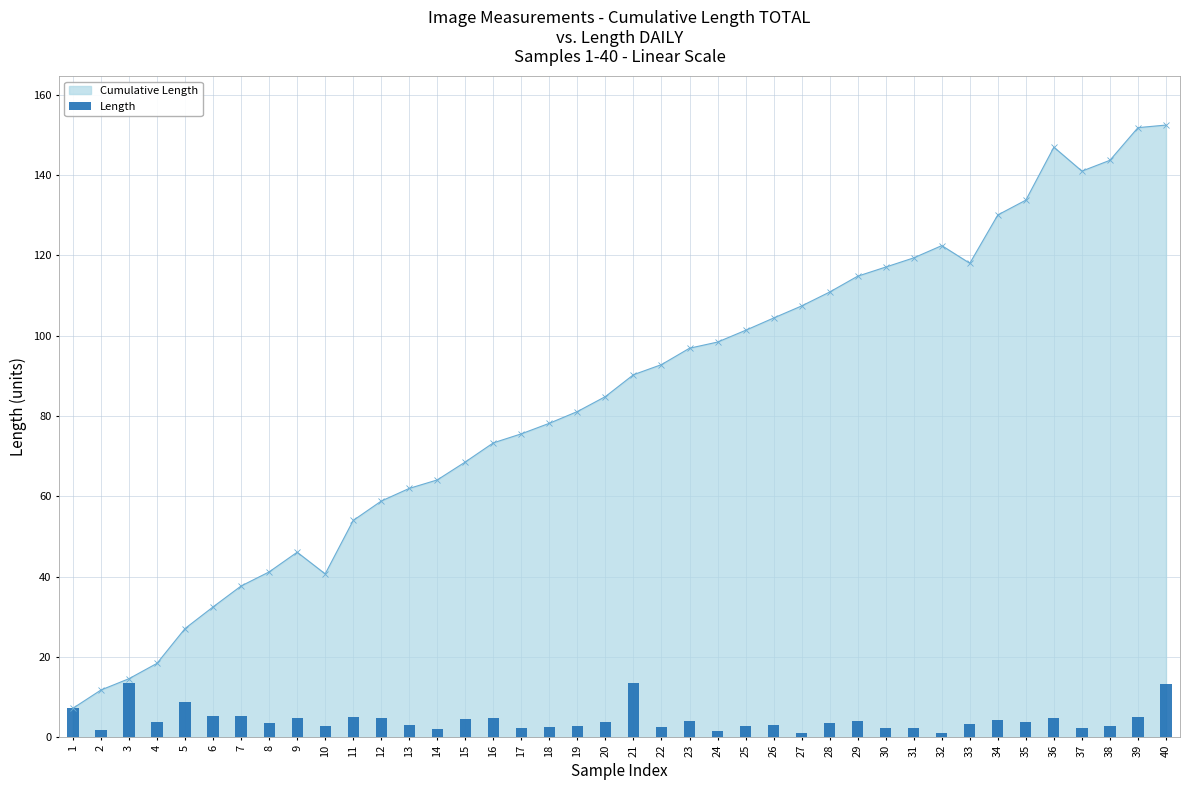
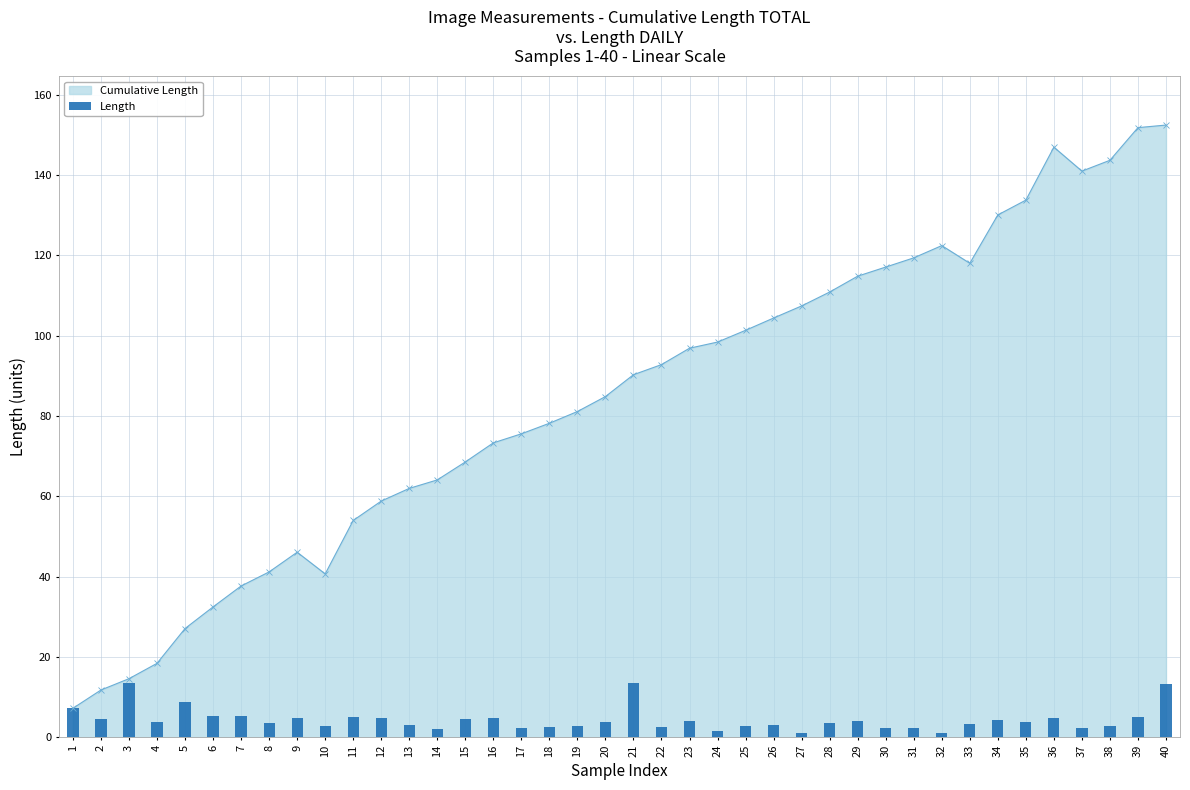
Length, 2: 2 -> 5
